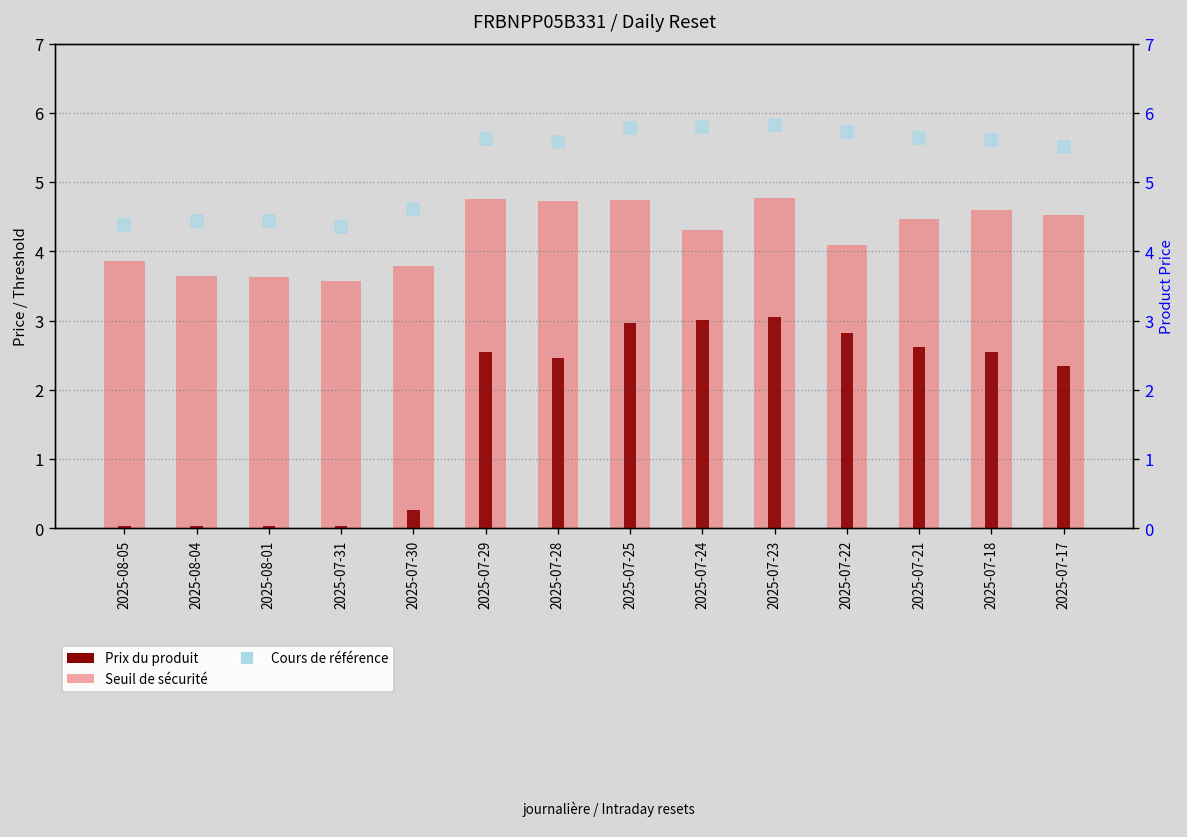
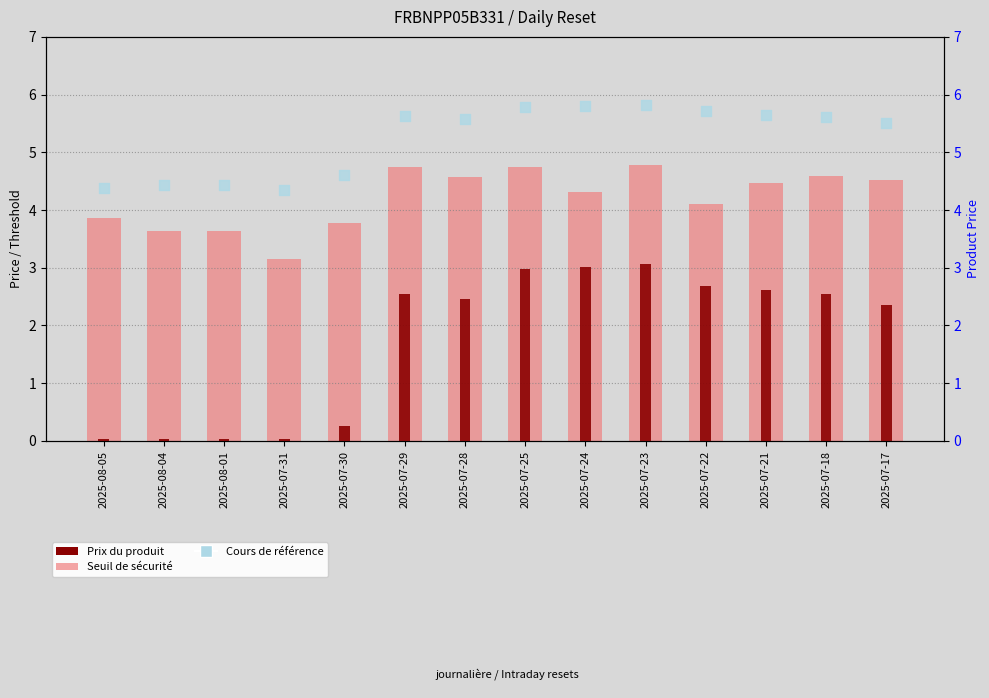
Seuil de sécurité, 2025-07-31: 3.6 -> 3.2
Seuil de sécurité, 2025-07-28: 4.7 -> 4.6
Prix du produit, 2025-07-22: 2.8 -> 2.7
